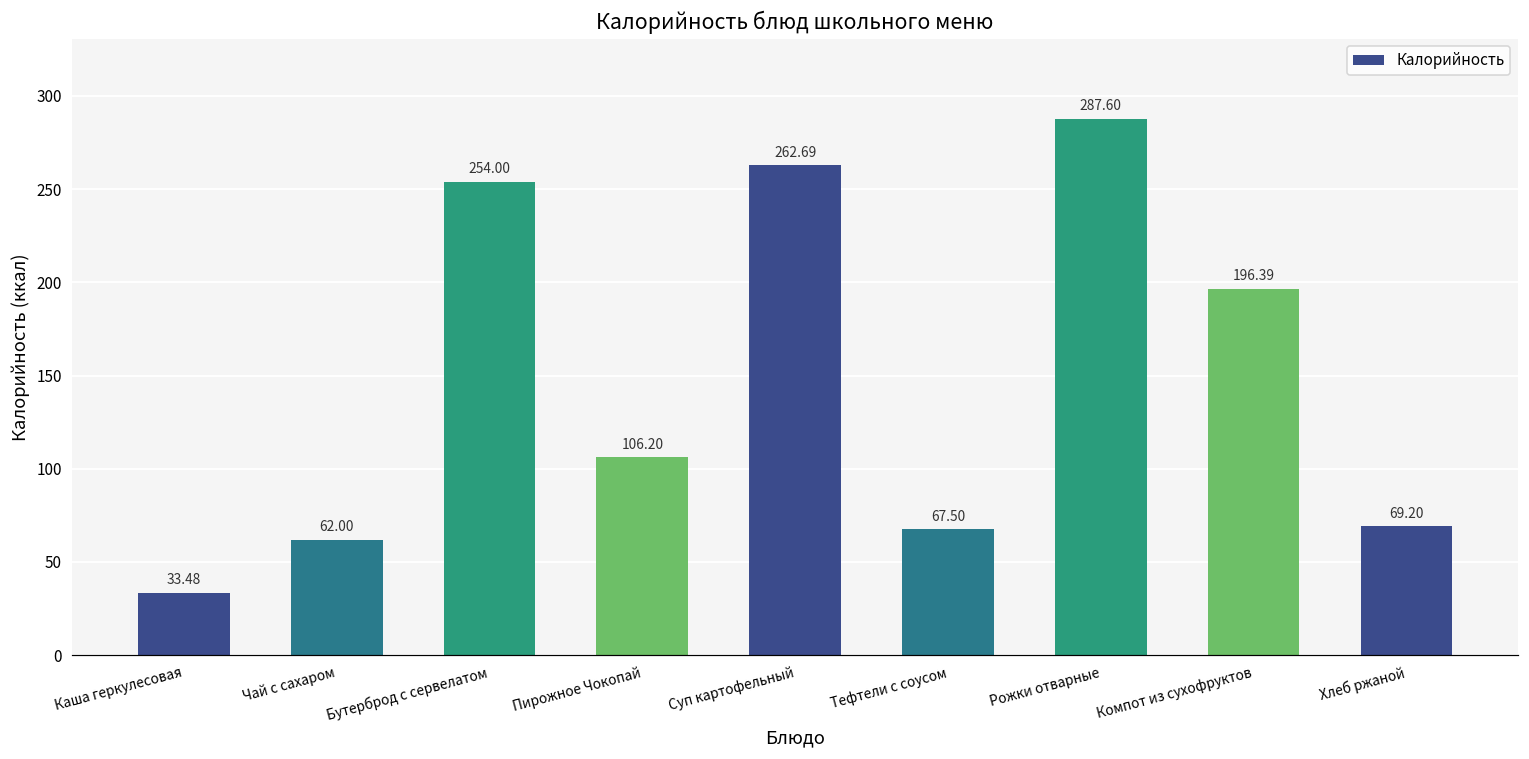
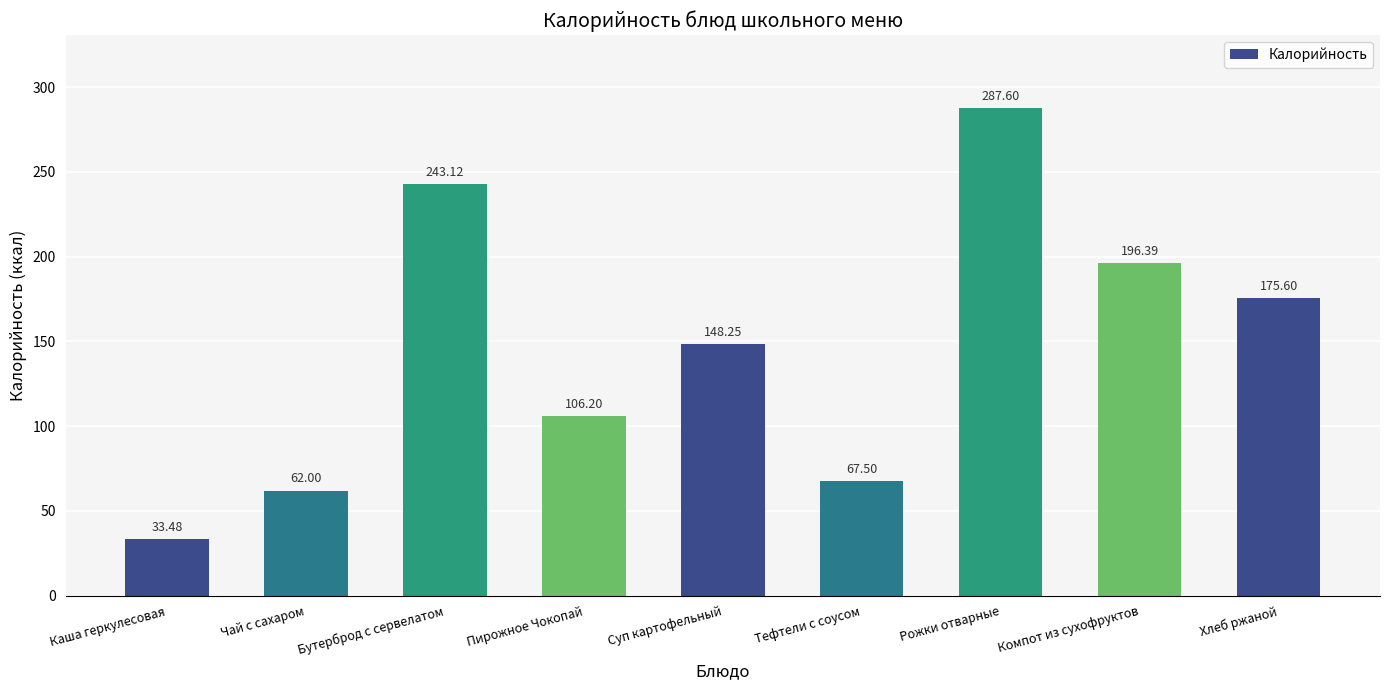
Бутерброд с сервелатом: 254.00 -> 243.12
Суп картофельный: 262.69 -> 148.25
Хлеб ржаной: 69.20 -> 175.60
